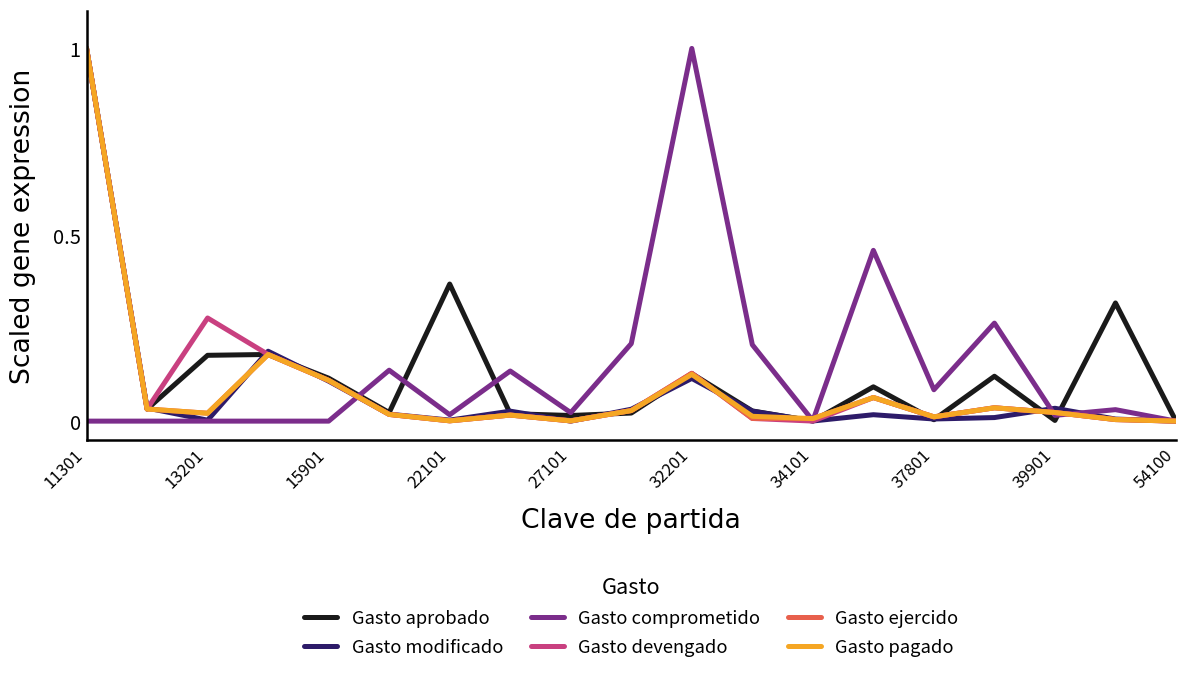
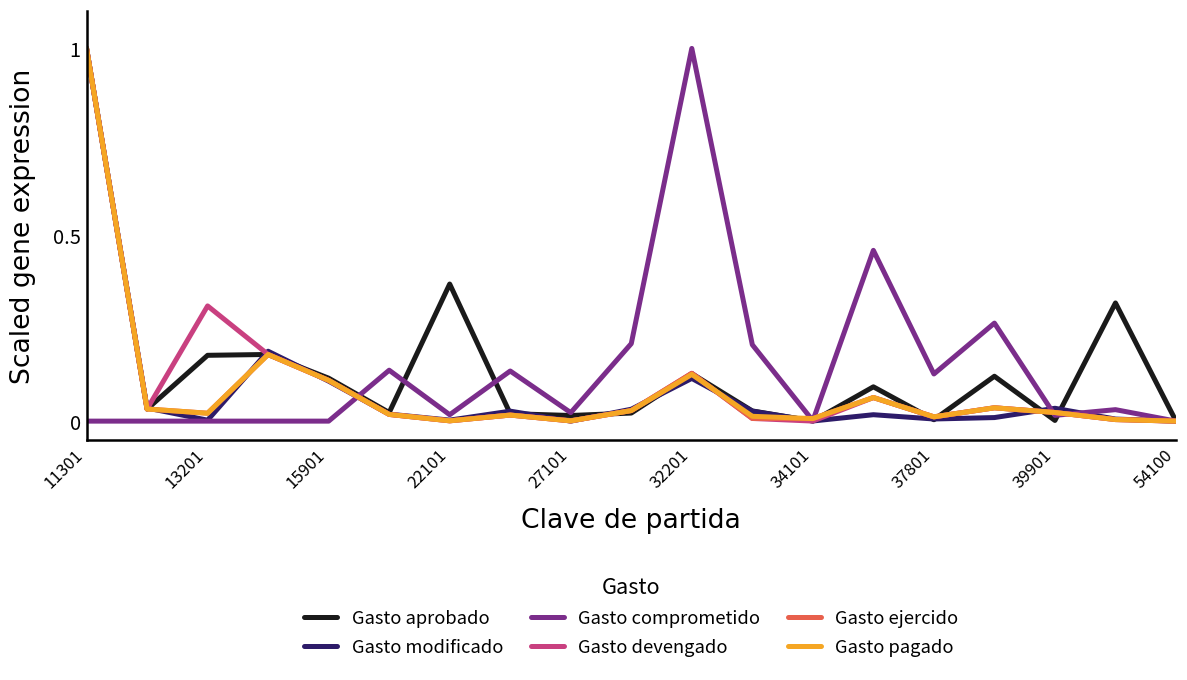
Gasto devengado, 13201: 0.28 -> 0.31
Gasto comprometido, 37801: 0.08 -> 0.13
